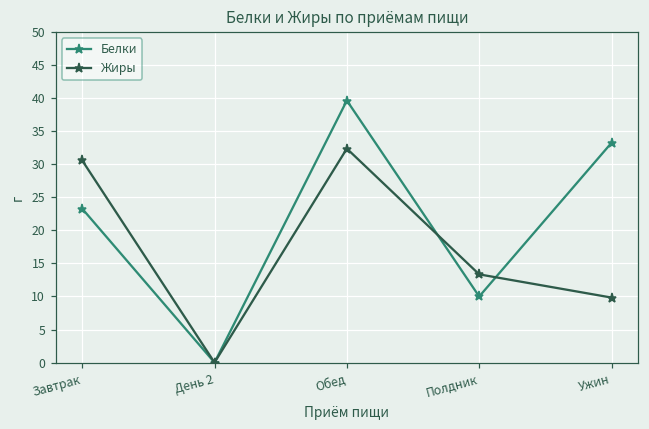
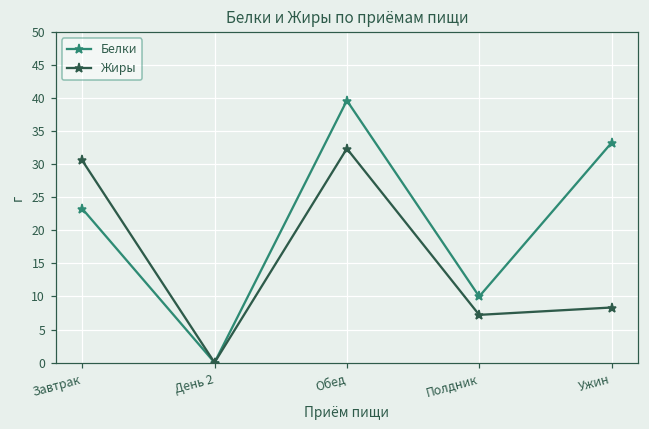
Жиры, Полдник: 13 -> 7
Жиры, Ужин: 10 -> 8
